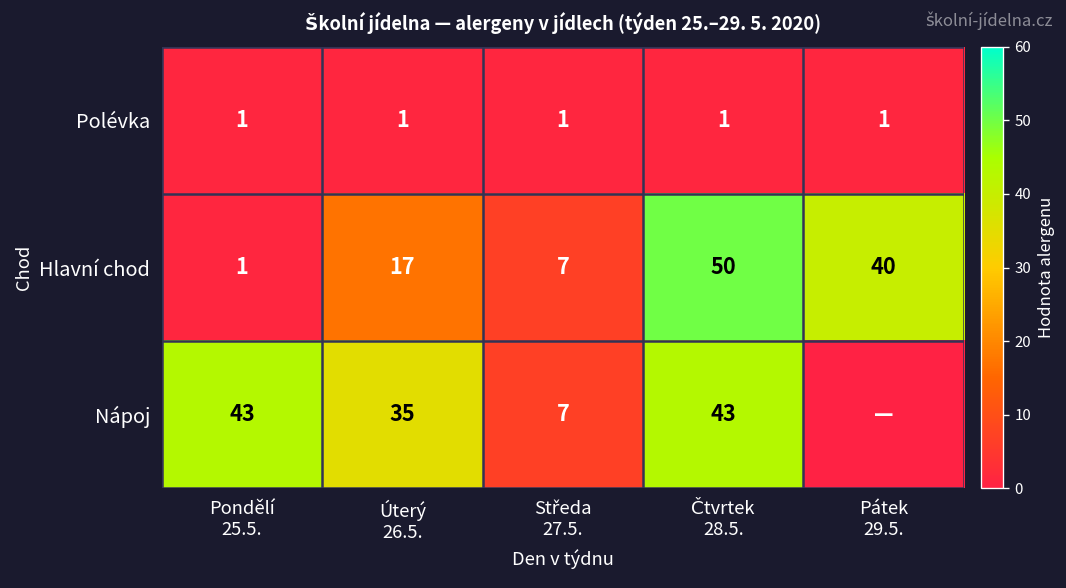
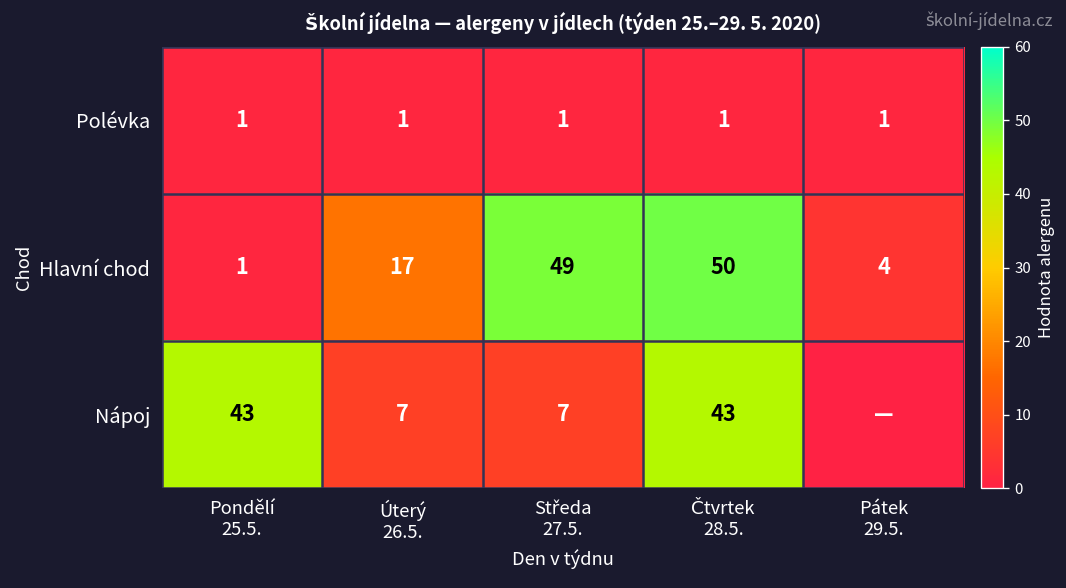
Hlavní chod, Středa 27.5.: 7 -> 49
Hlavní chod, Pátek 29.5.: 40 -> 4
Nápoj, Úterý 26.5.: 35 -> 7
